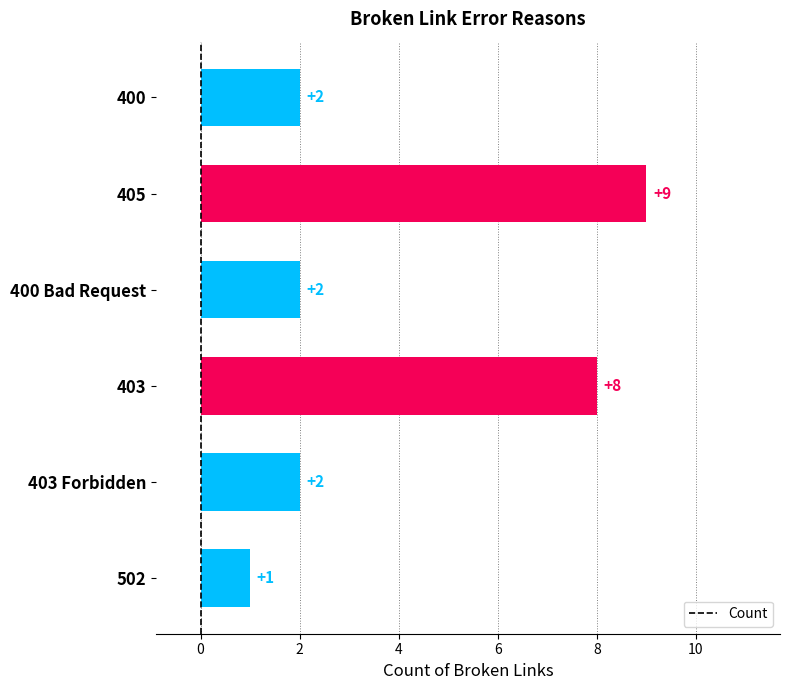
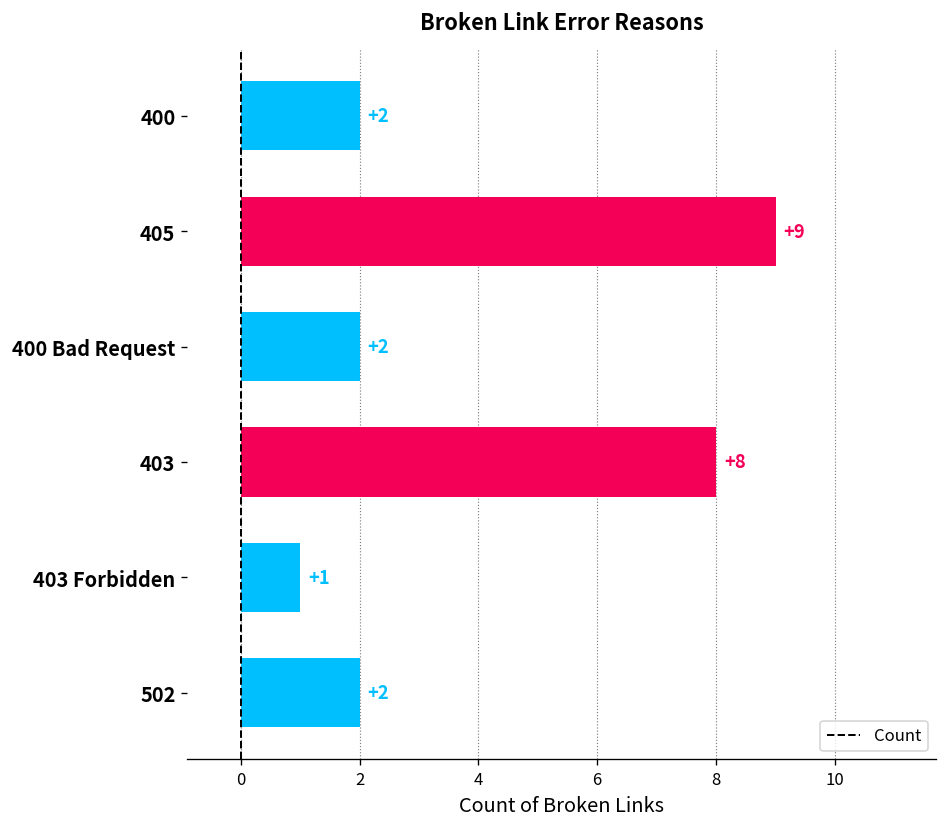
403 Forbidden: +2 -> +1
502: +1 -> +2
